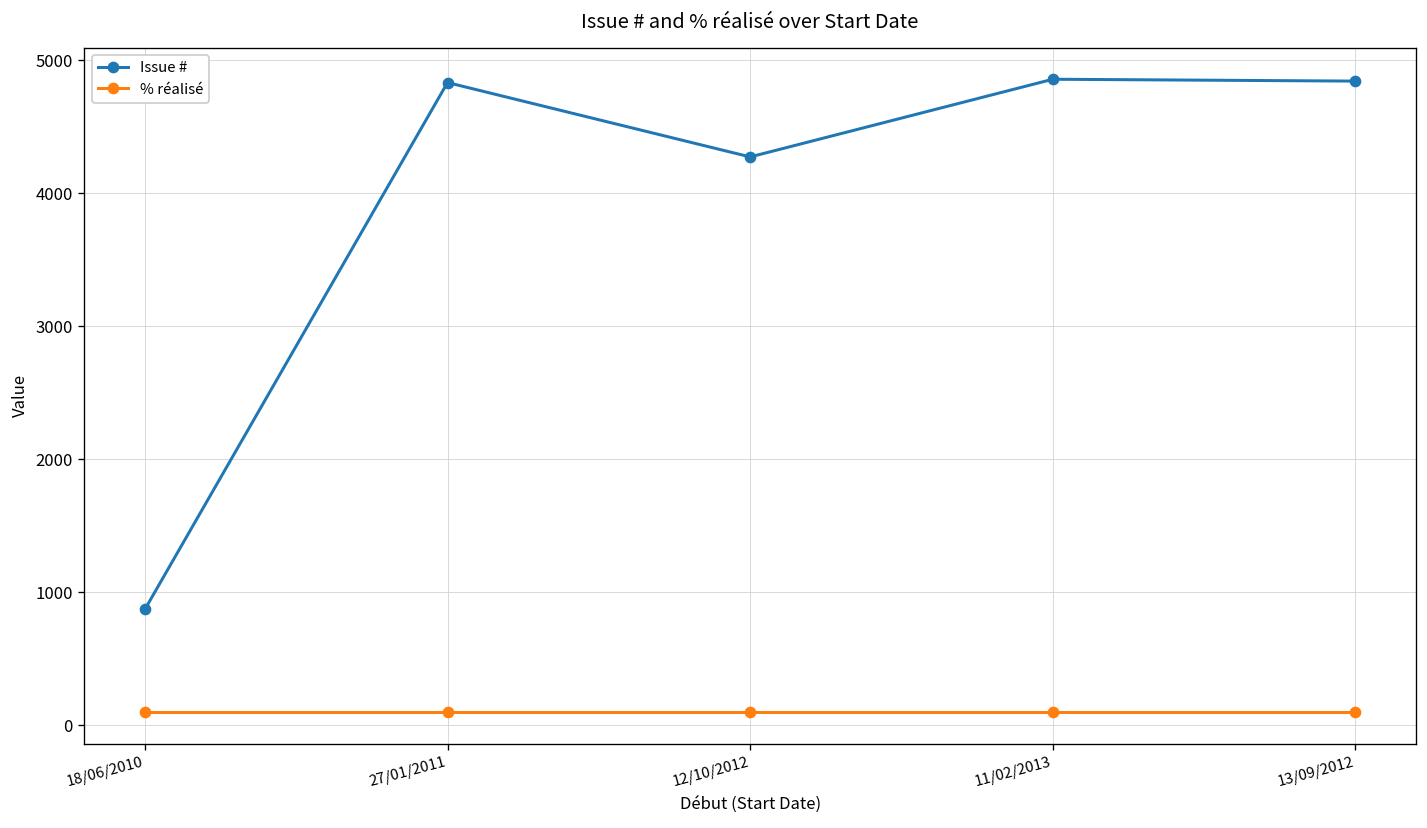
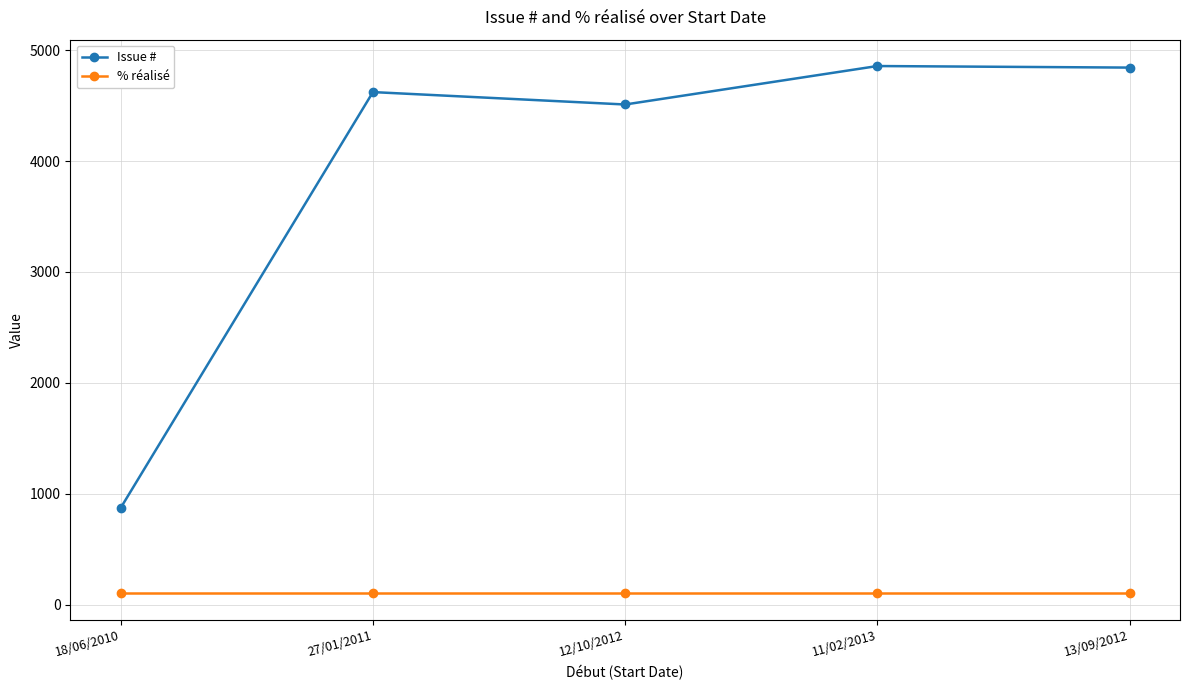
Issue #, 27/01/2011: 4830 -> 4620
Issue #, 12/10/2012: 4270 -> 4510
